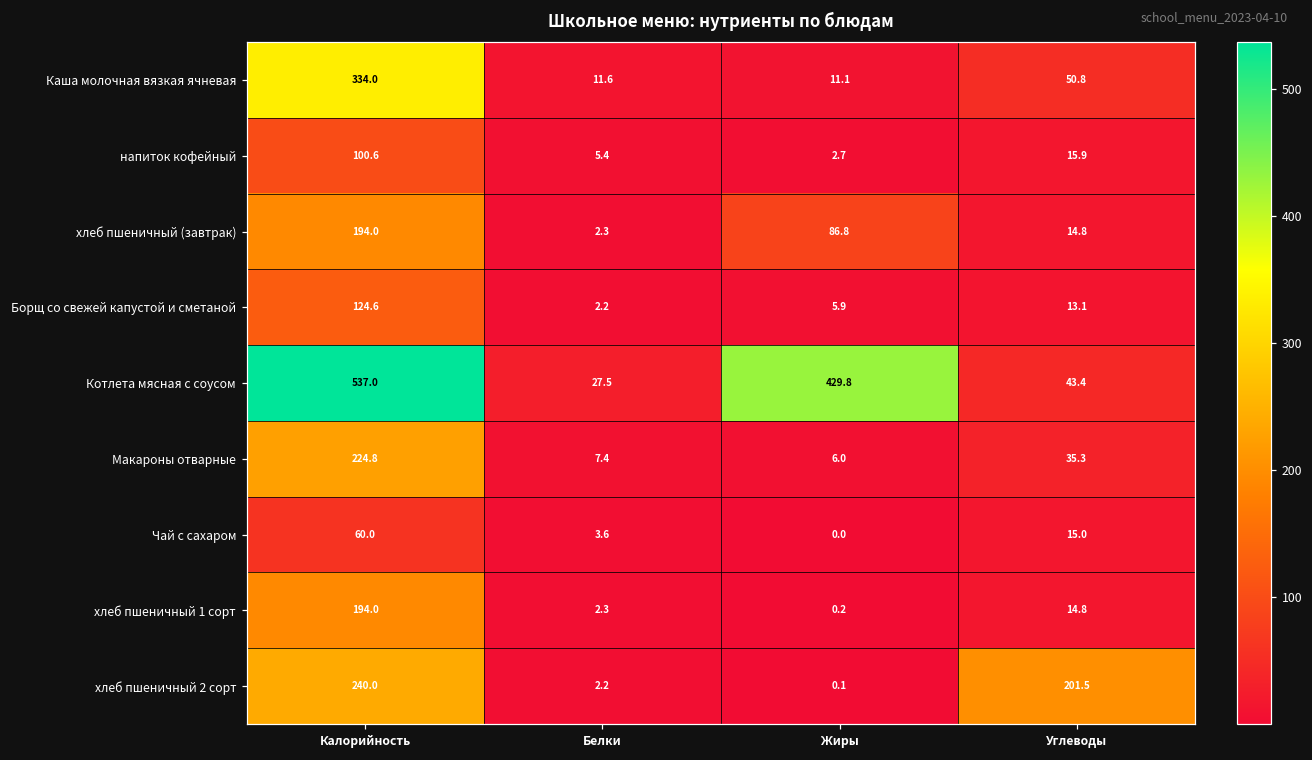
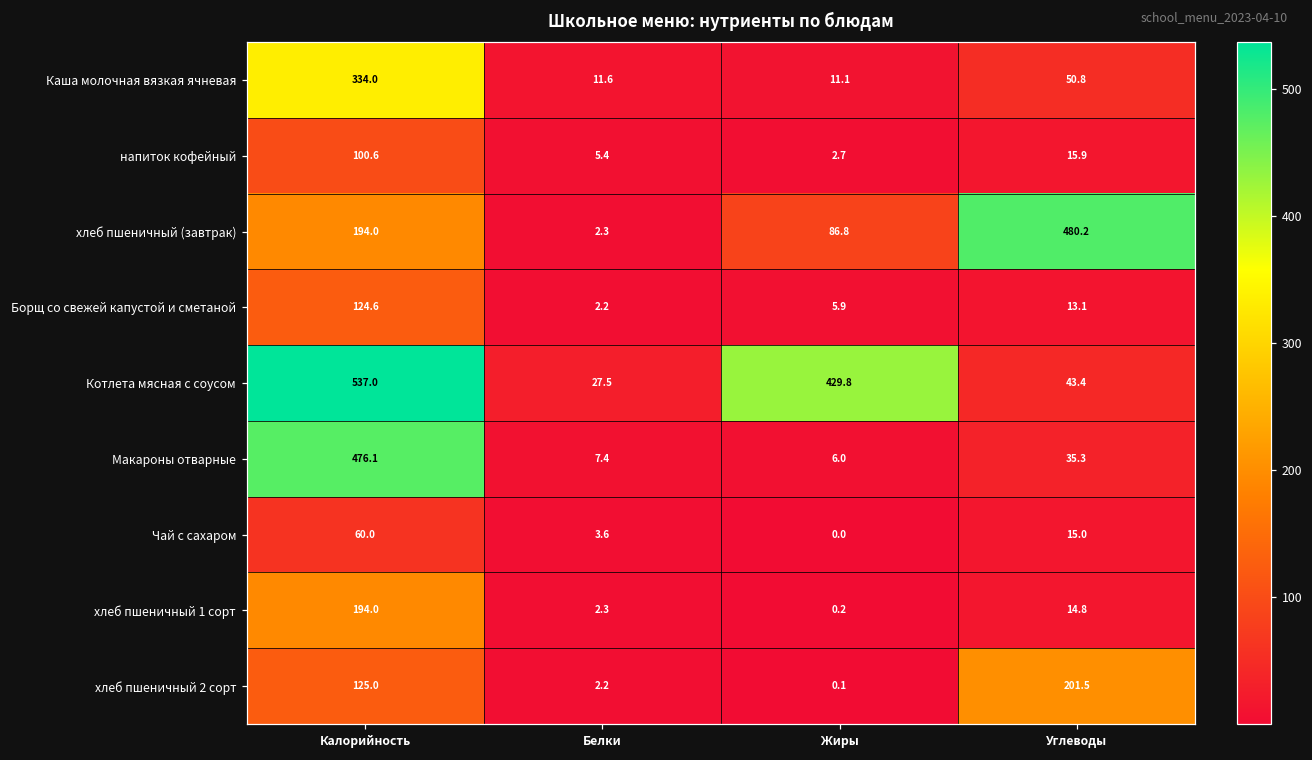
хлеб пшеничный (завтрак), Углеводы: 14.8 -> 480.2
Макароны отварные, Калорийность: 224.8 -> 476.1
хлеб пшеничный 2 сорт, Калорийность: 240.0 -> 125.0
